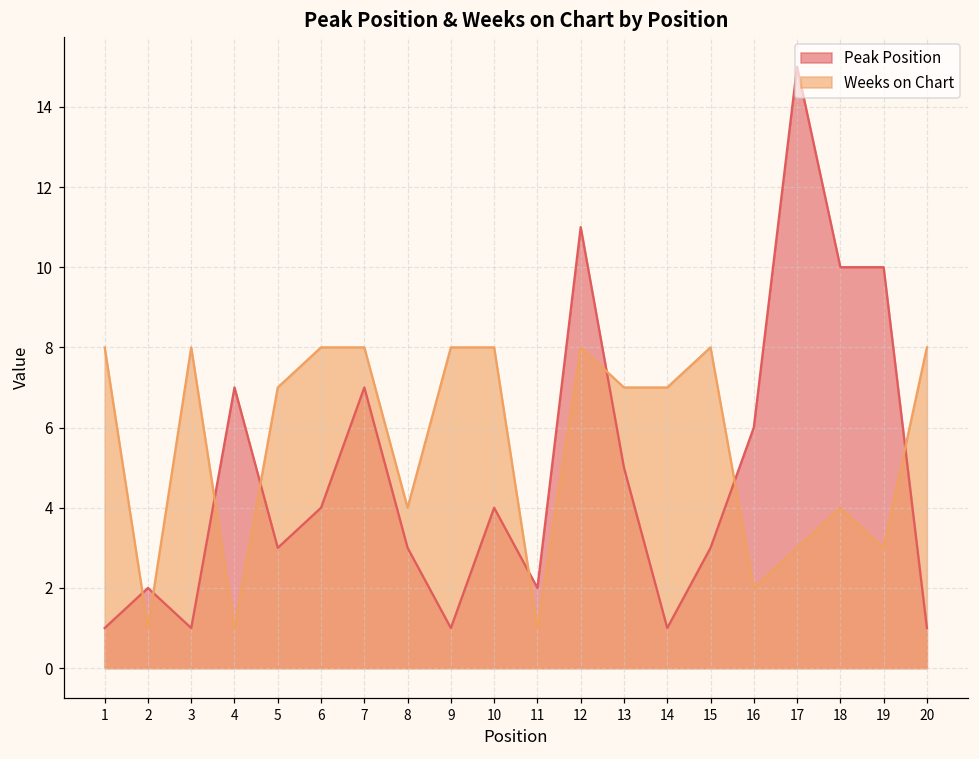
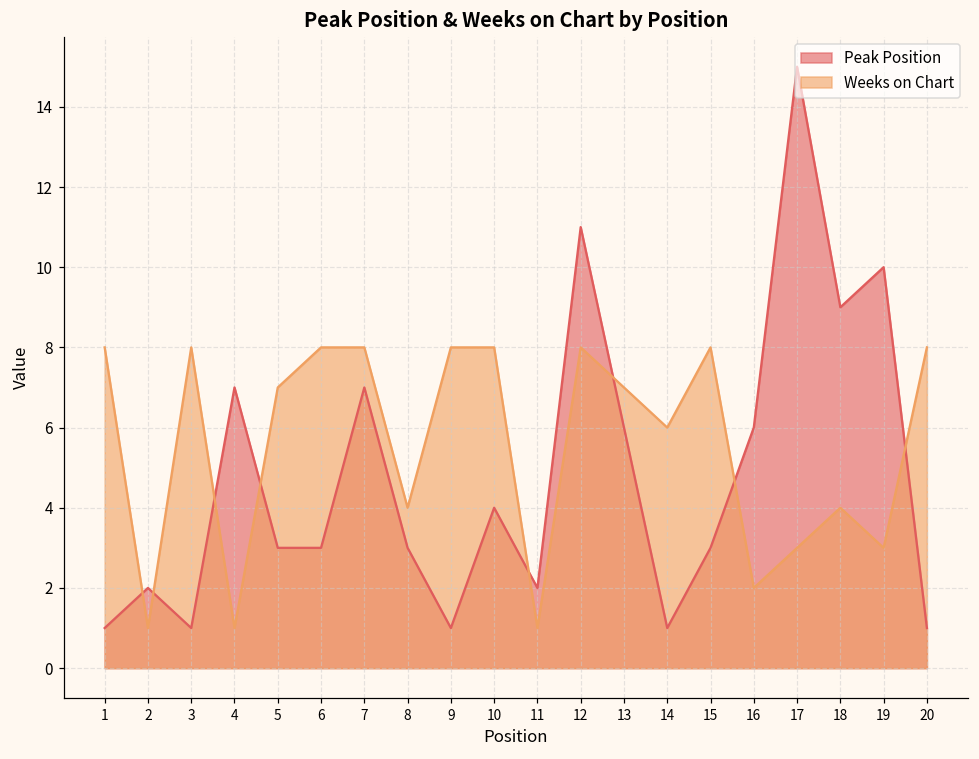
Peak Position, 6: 4 -> 3
Peak Position, 13: 5 -> 6
Weeks on Chart, 14: 7 -> 6
Peak Position, 18: 10 -> 9
